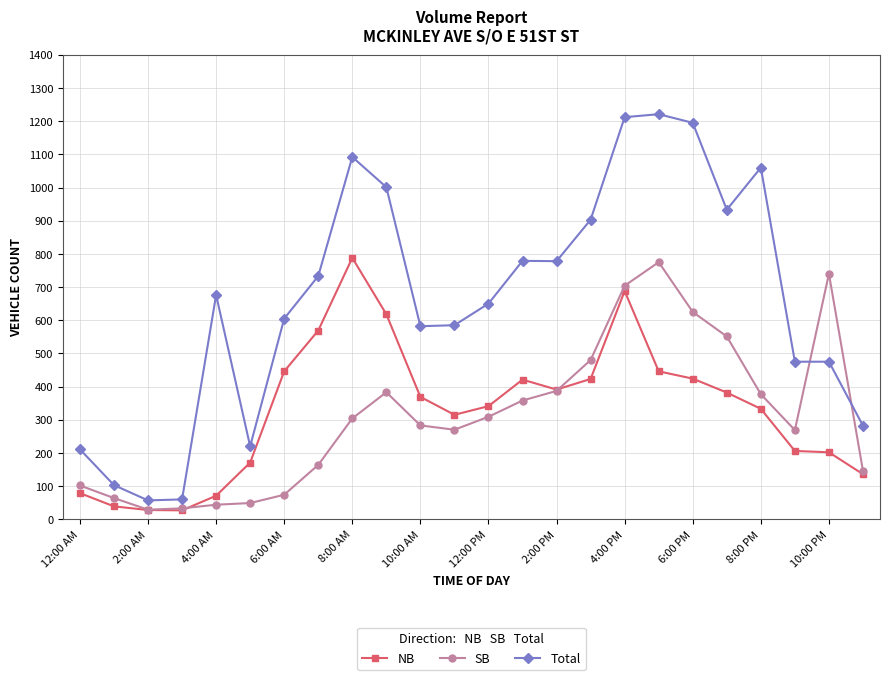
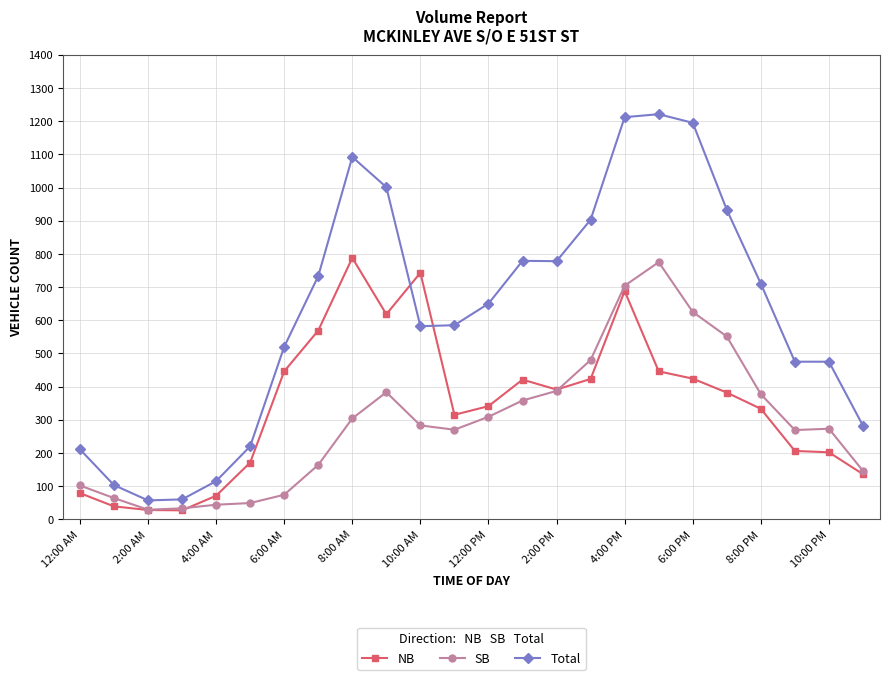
Total, 4:00 AM: 680 -> 120
Total, 6:00 AM: 610 -> 520
NB, 10:00 AM: 370 -> 740
Total, 8:00 PM: 1060 -> 710
SB, 10:00 PM: 740 -> 270
